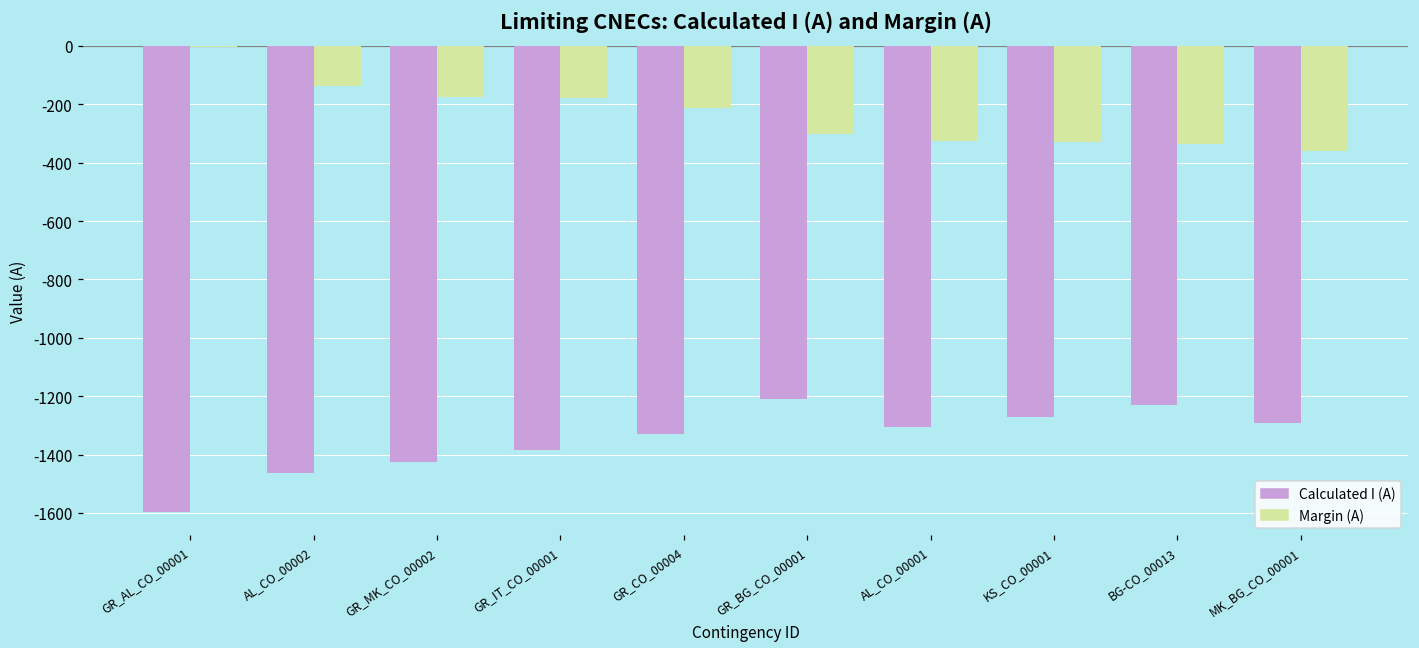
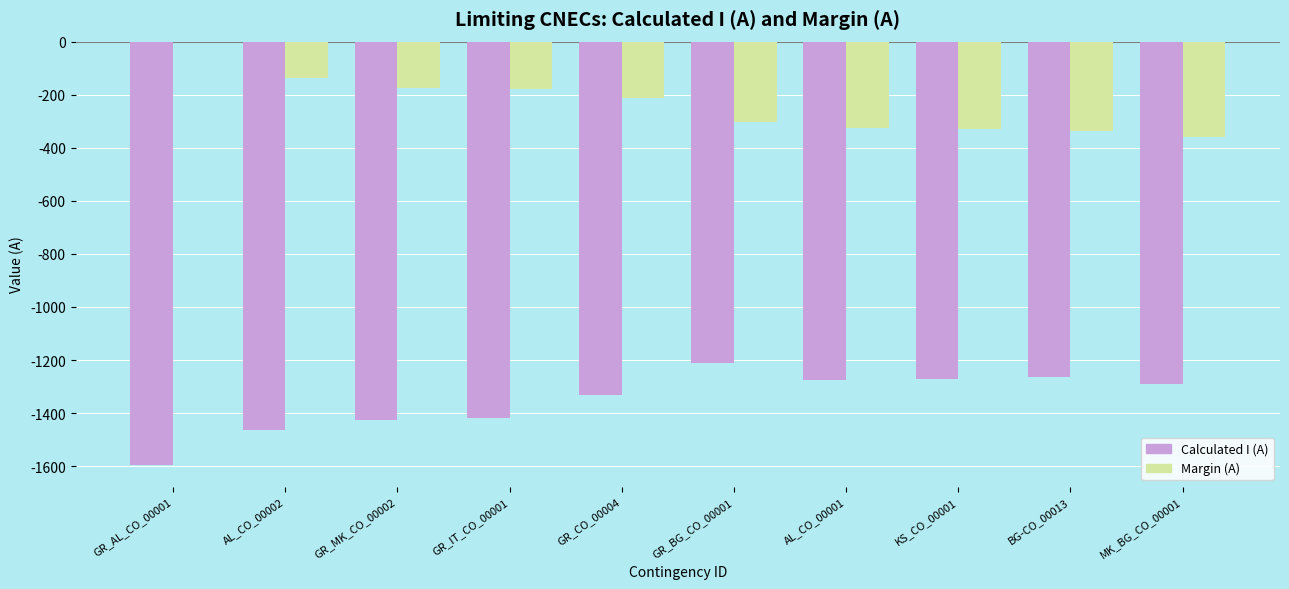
Calculated I (A), GR_IT_CO_00001: -1380 -> -1420
Calculated I (A), AL_CO_00001: -1310 -> -1270
Calculated I (A), BG-CO_00013: -1230 -> -1260
